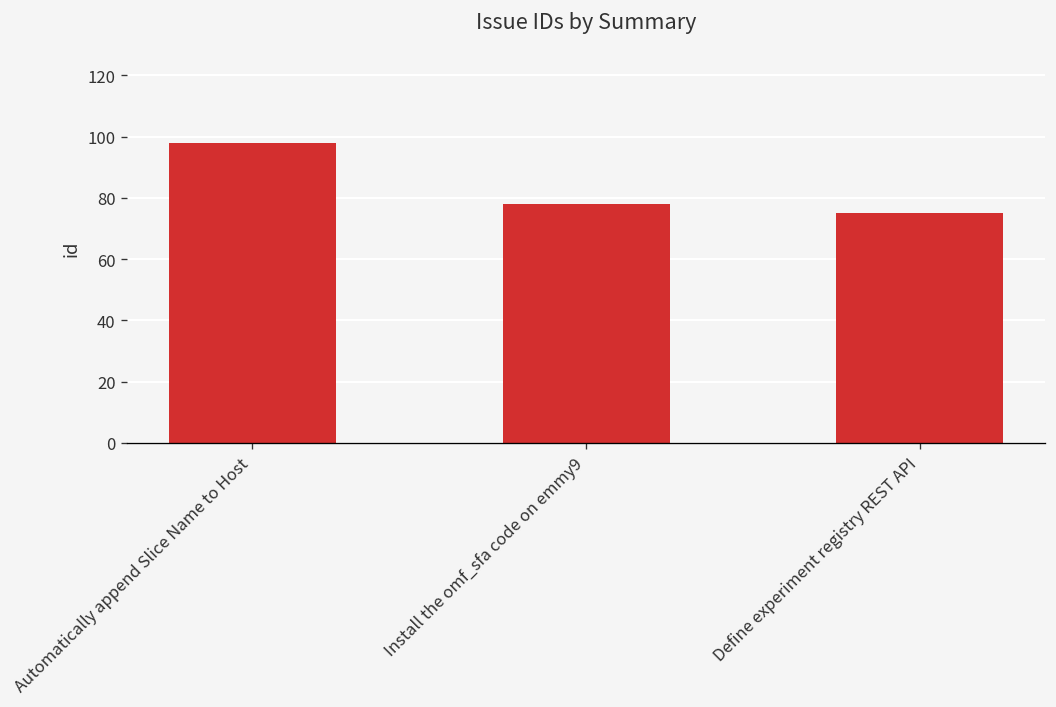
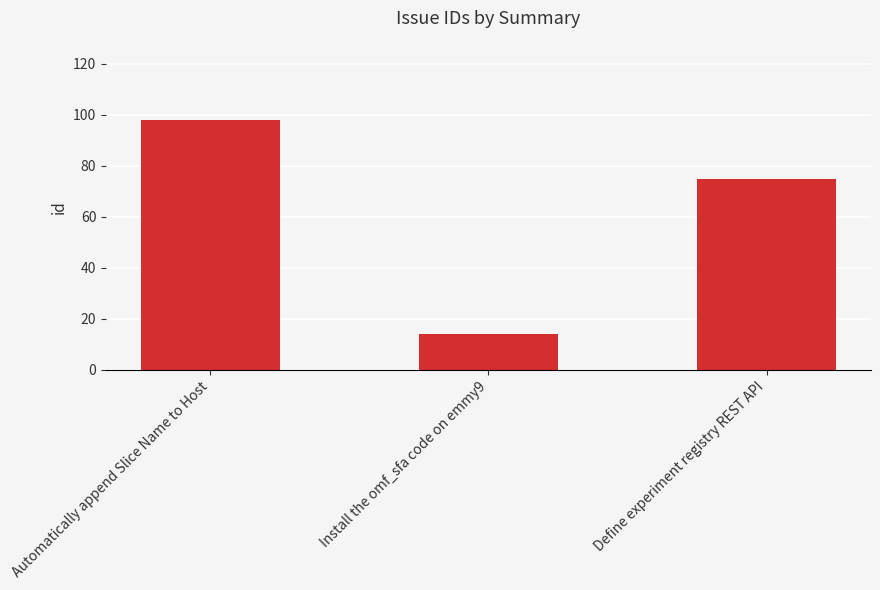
Install the omf_sfa code on emmy9: 78 -> 14
